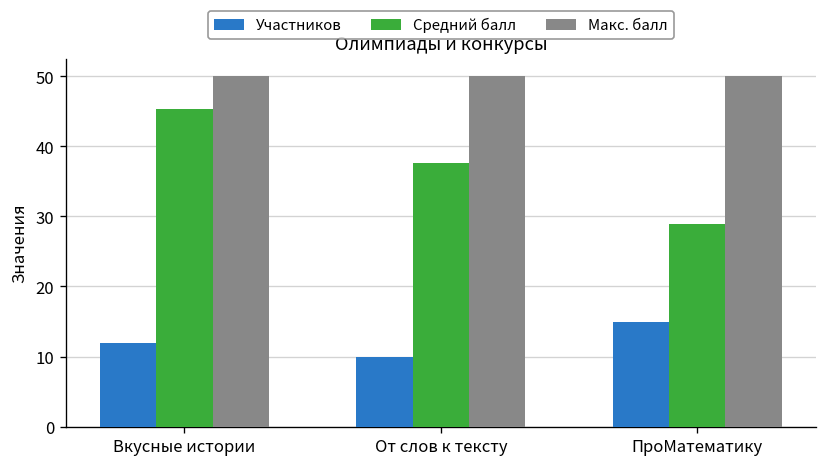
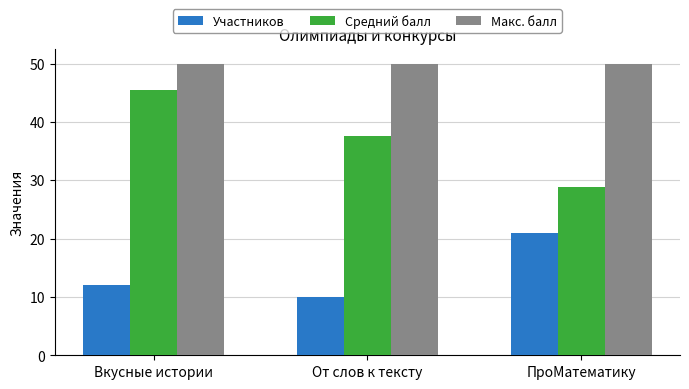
Участников, ПроМатематику: 15 -> 21
